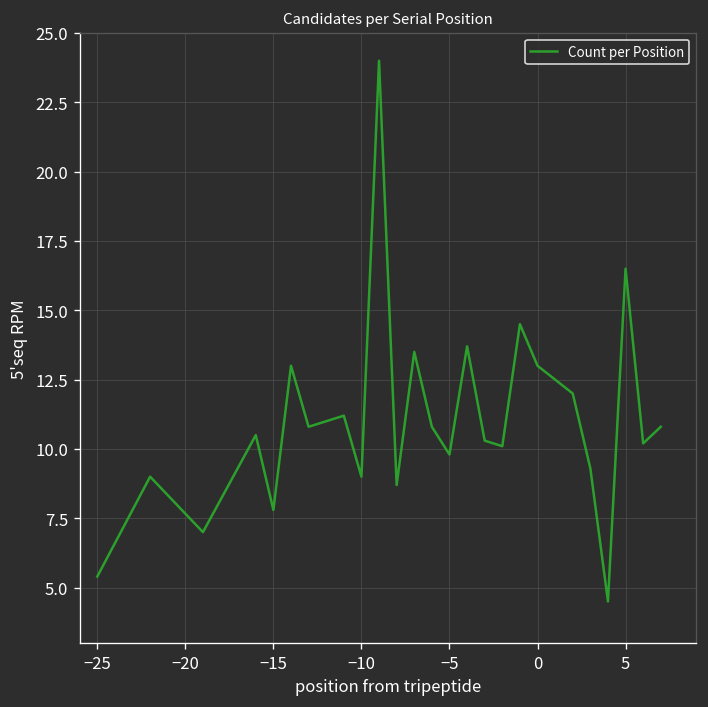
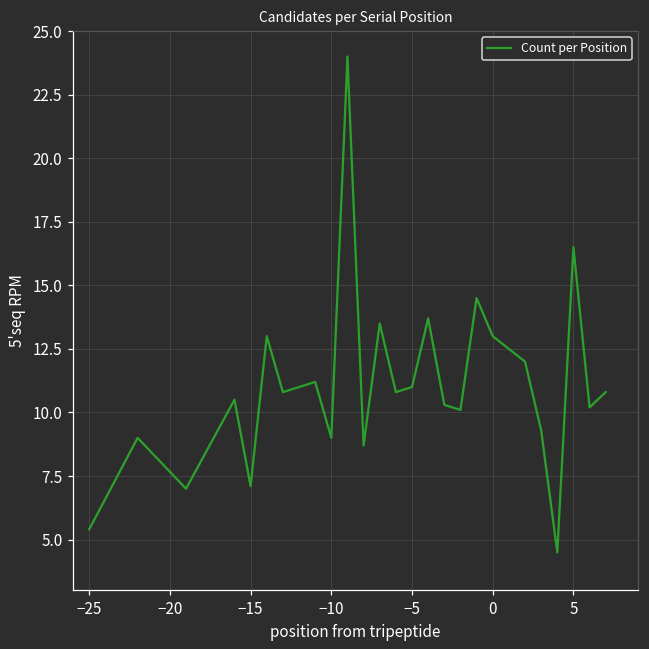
−15: 7.8 -> 7.1
−5: 9.8 -> 11.0
